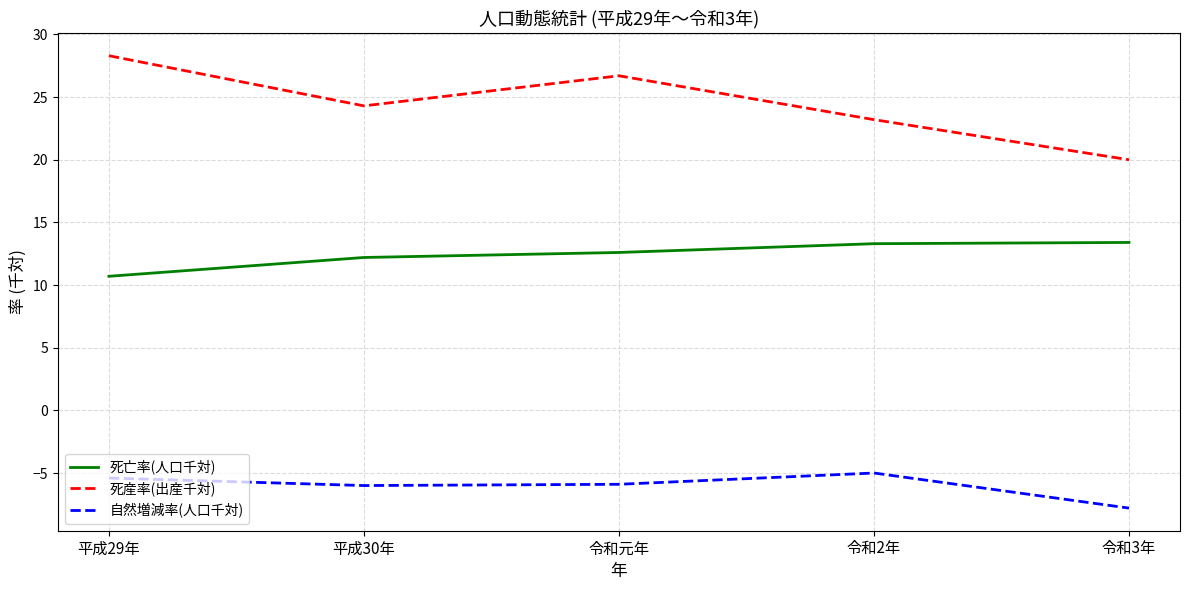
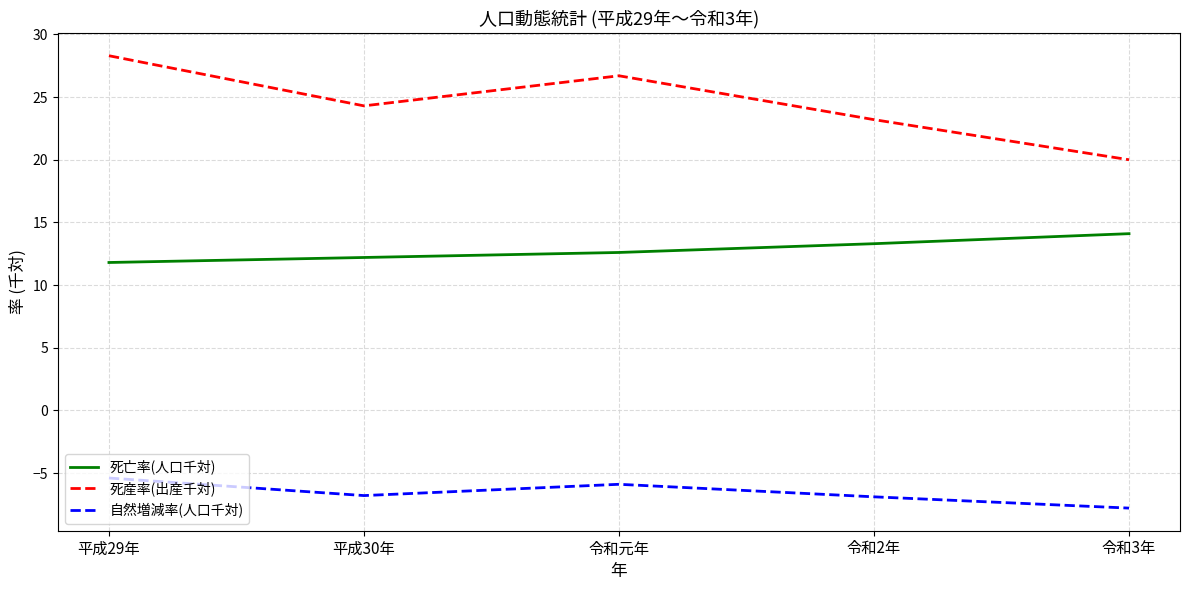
死亡率(人口千対), 平成29年: 10.7 -> 11.8
自然増減率(人口千対), 平成30年: -6.0 -> -6.8
自然増減率(人口千対), 令和2年: -5.0 -> -6.9
死亡率(人口千対), 令和3年: 13.4 -> 14.1
